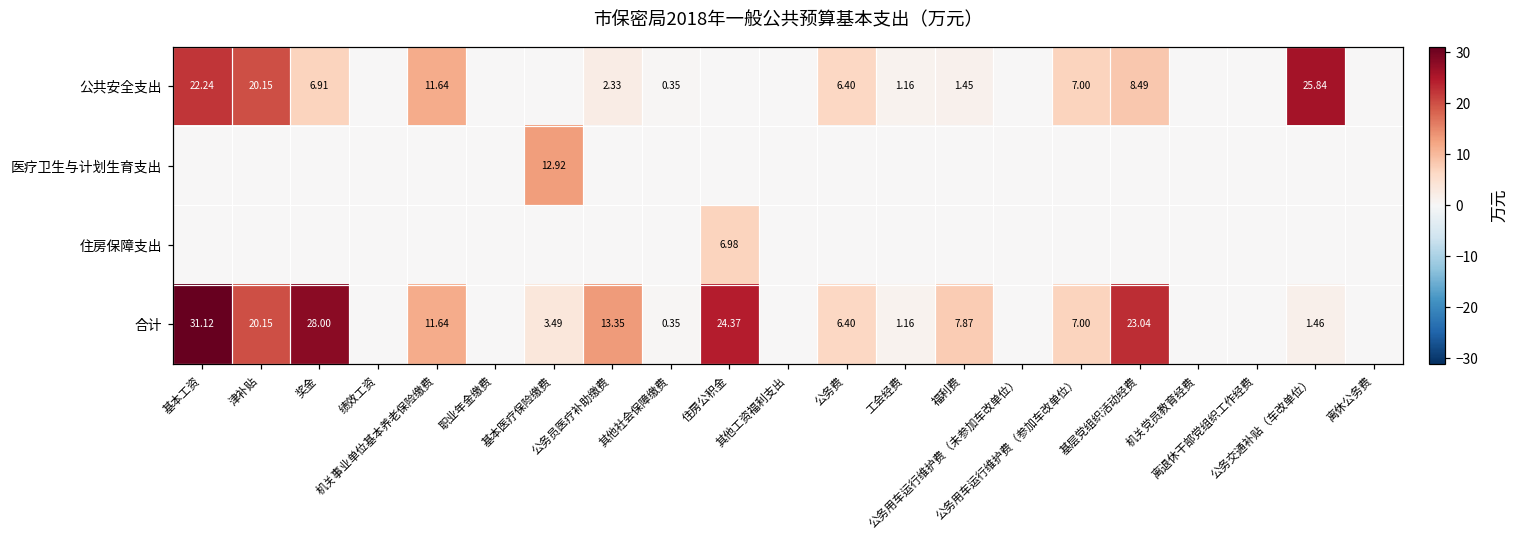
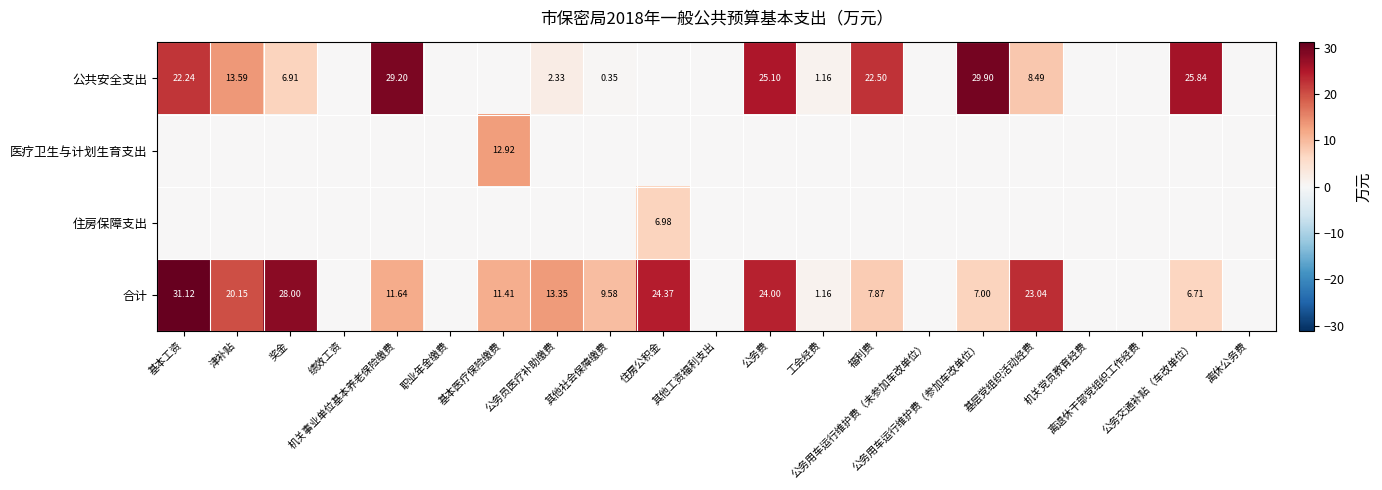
公共安全支出, 津补贴: 20.15 -> 13.59
公共安全支出, 机关事业单位基本养老保险缴费: 11.64 -> 29.20
公共安全支出, 公务费: 6.40 -> 25.10
公共安全支出, 福利费: 1.45 -> 22.50
公共安全支出, 公务用车运行维护费（参加车改单位）: 7.00 -> 29.90
合计, 基本医疗保险缴费: 3.49 -> 11.41
合计, 其他社会保障缴费: 0.35 -> 9.58
合计, 公务费: 6.40 -> 24.00
合计, 公务交通补贴（车改单位）: 1.46 -> 6.71
